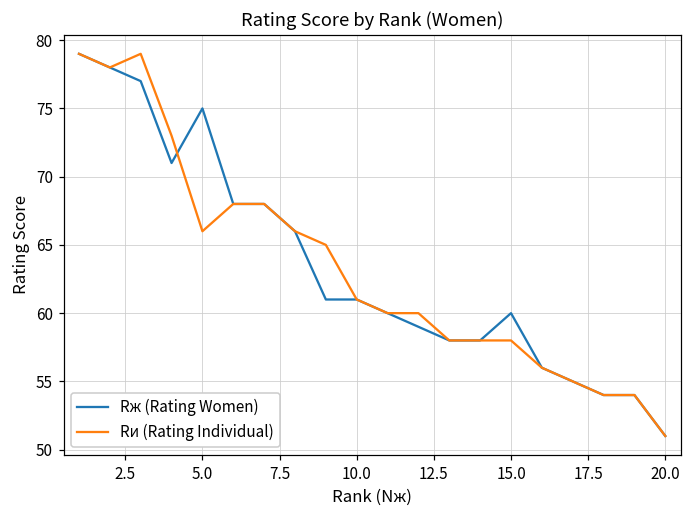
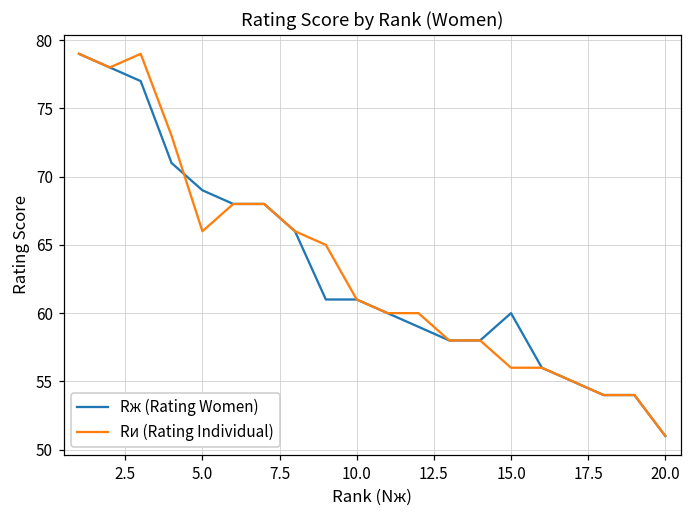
Rж (Rating Women), 5.0: 75 -> 69
Rи (Rating Individual), 15.0: 58 -> 56
